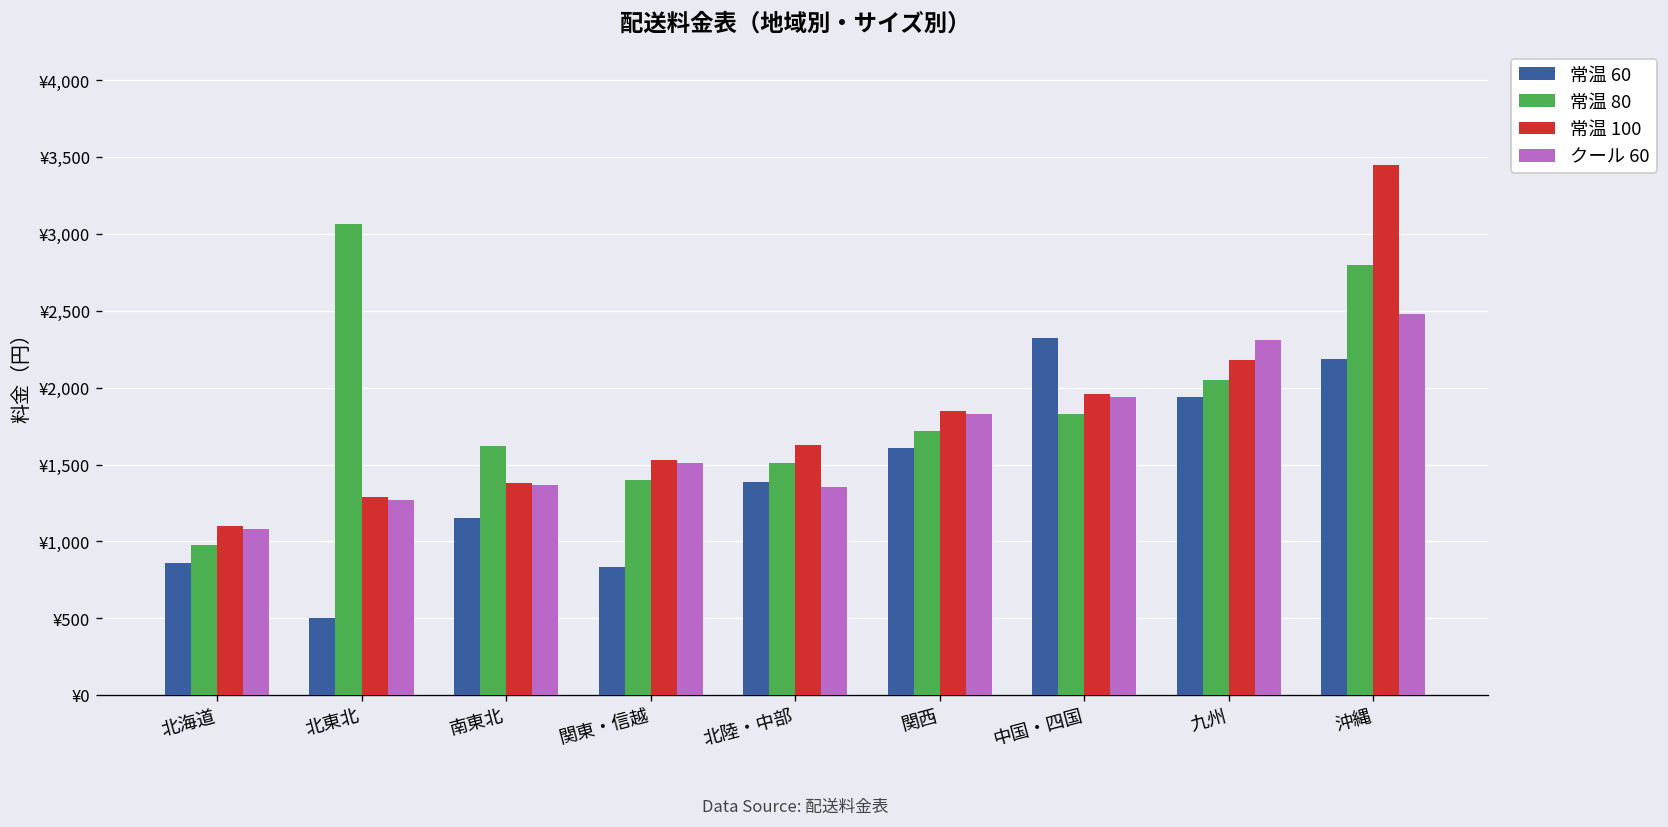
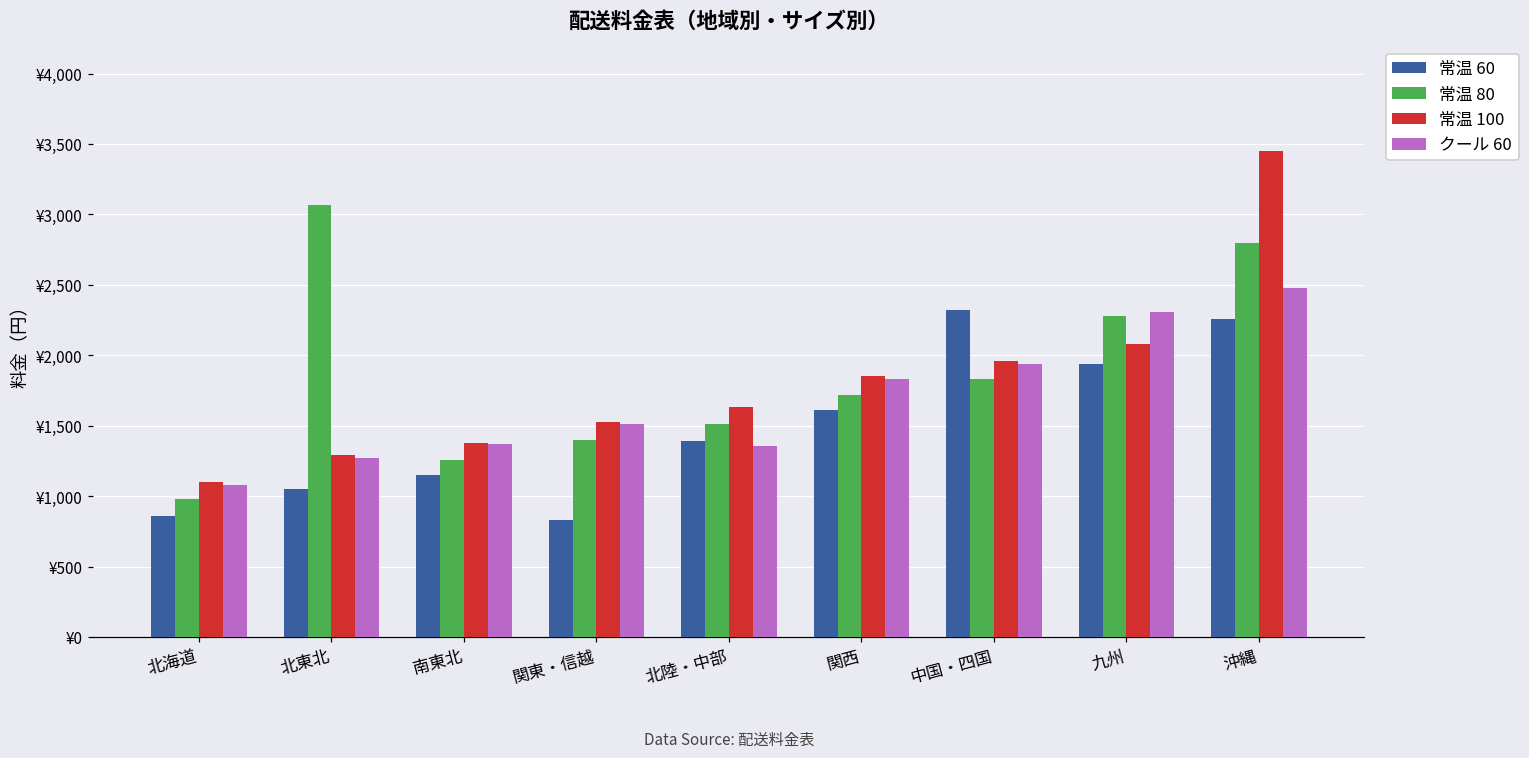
常温 60, 北東北: ¥500 -> ¥1,050
常温 80, 南東北: ¥1,620 -> ¥1,260
常温 80, 九州: ¥2,050 -> ¥2,280
常温 100, 九州: ¥2,180 -> ¥2,080
常温 60, 沖縄: ¥2,190 -> ¥2,260
